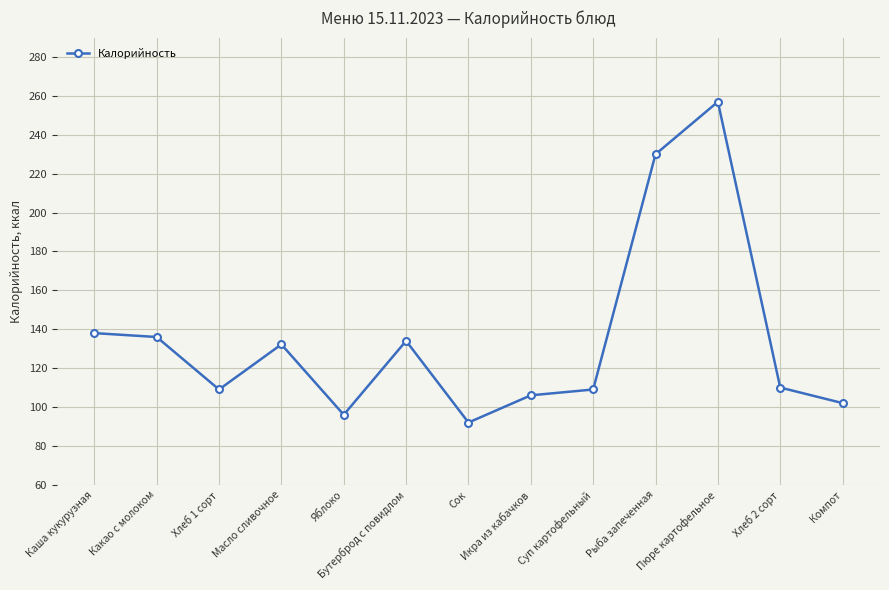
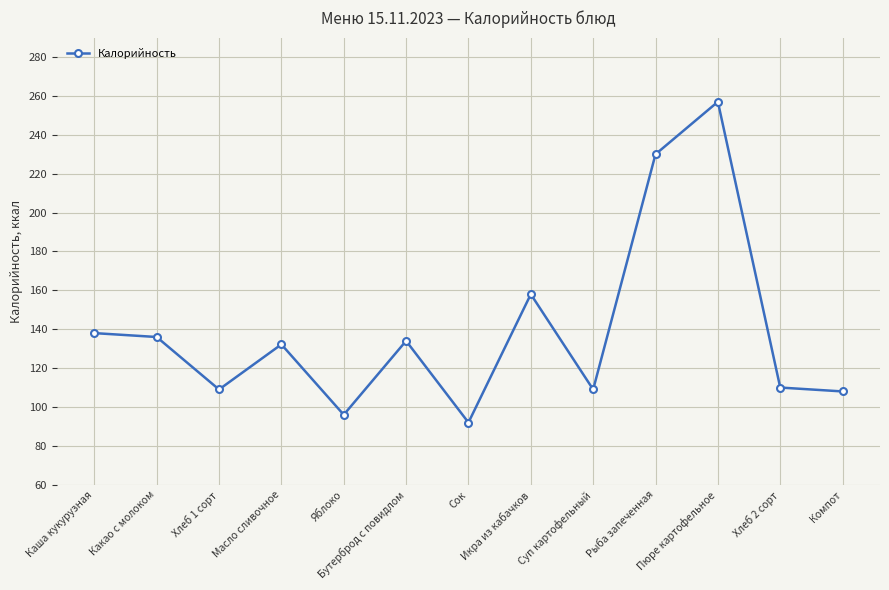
Икра из кабачков: 106 -> 158
Компот: 102 -> 108
